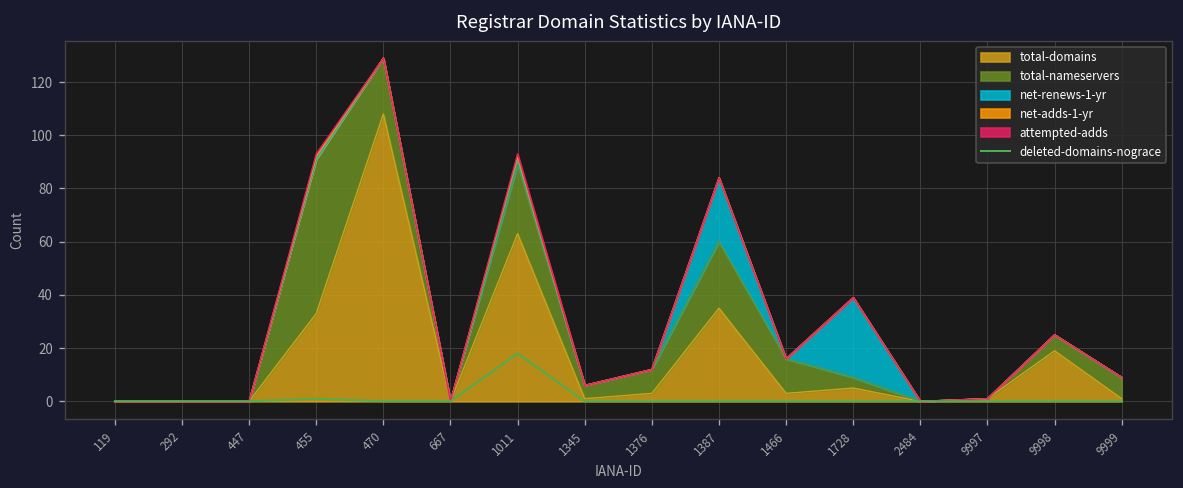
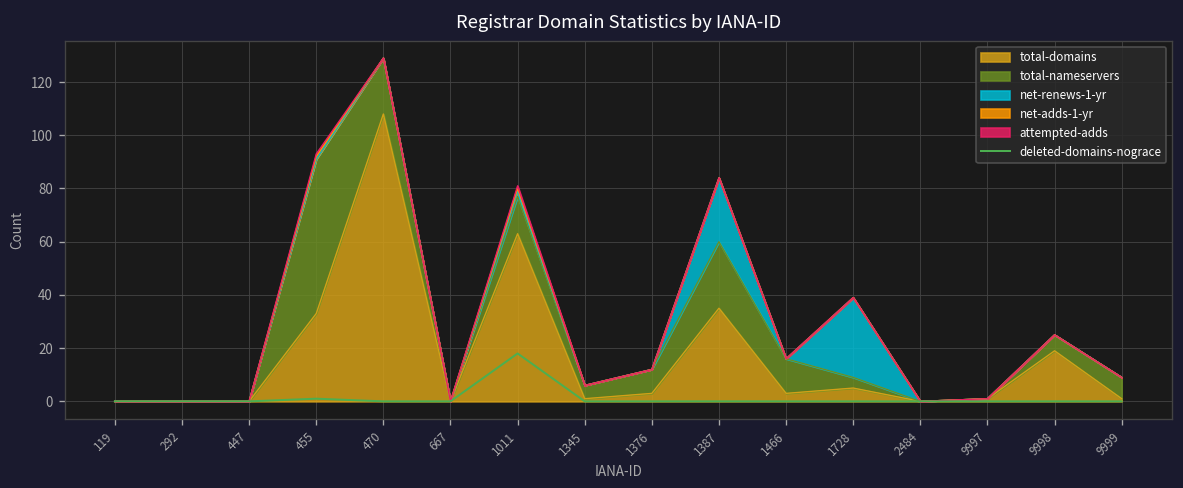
total-nameservers, 1011: 26 -> 14
